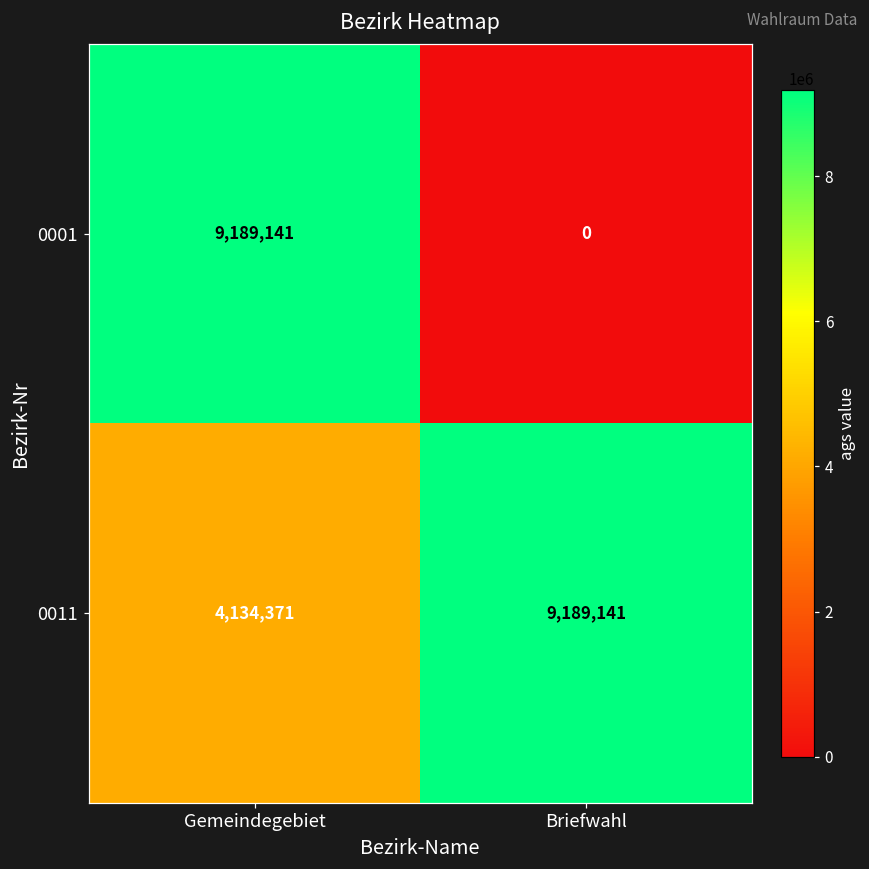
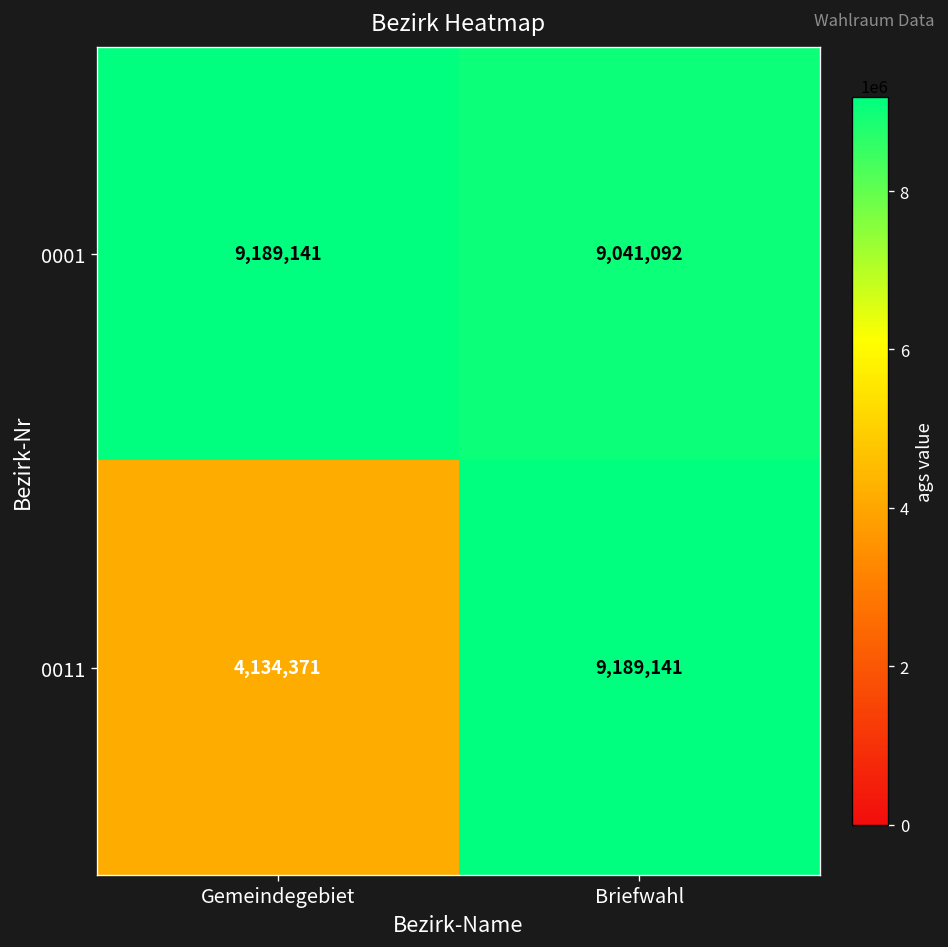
0001, Briefwahl: 0 -> 9,041,092
